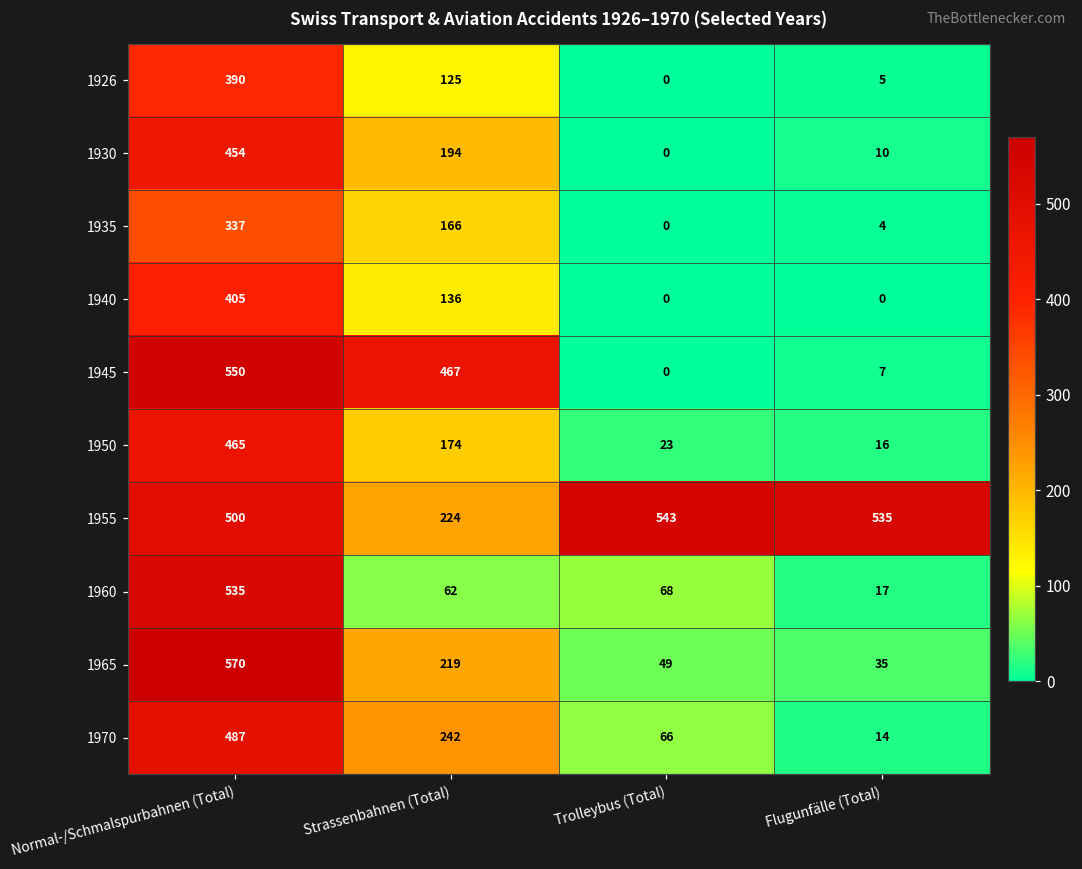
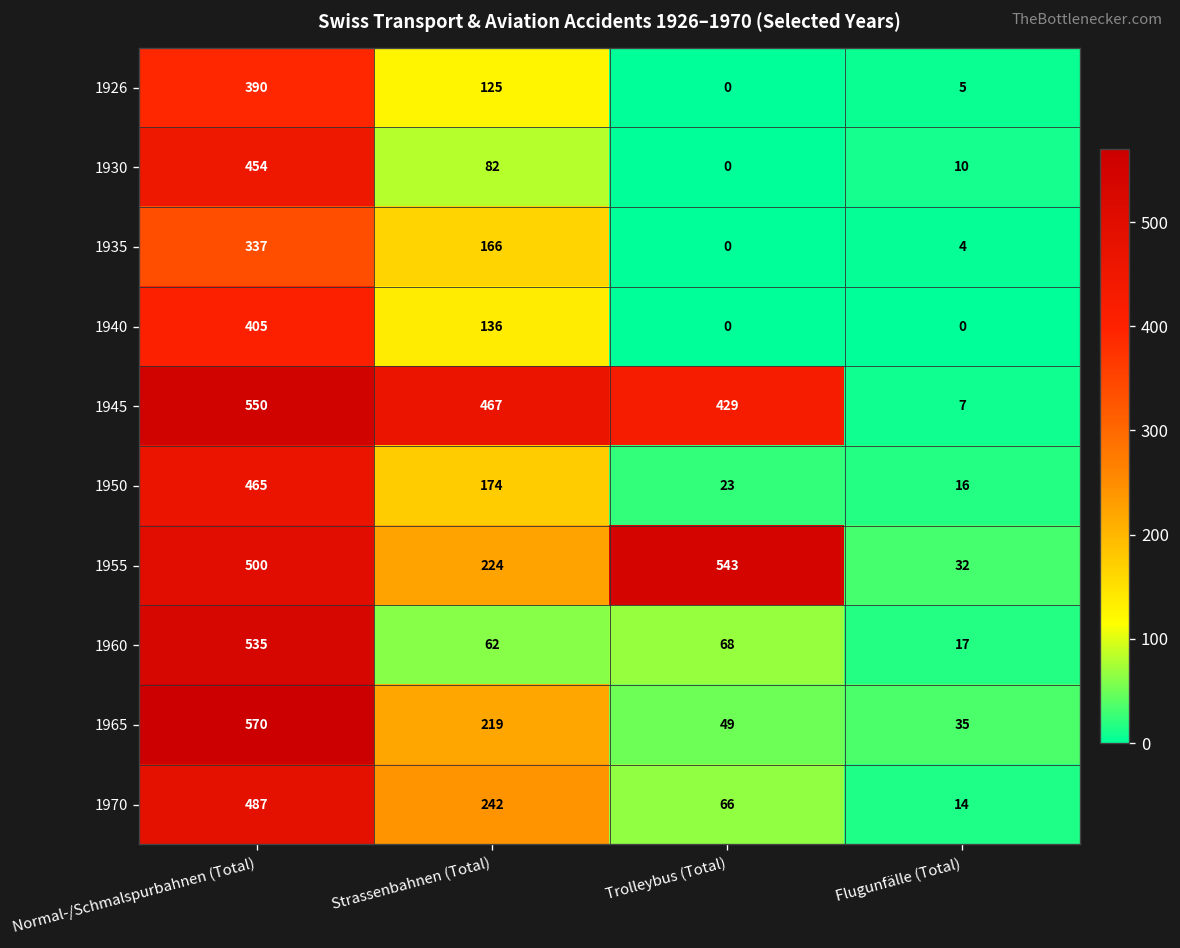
1930, Strassenbahnen (Total): 194 -> 82
1945, Trolleybus (Total): 0 -> 429
1955, Flugunfälle (Total): 535 -> 32
